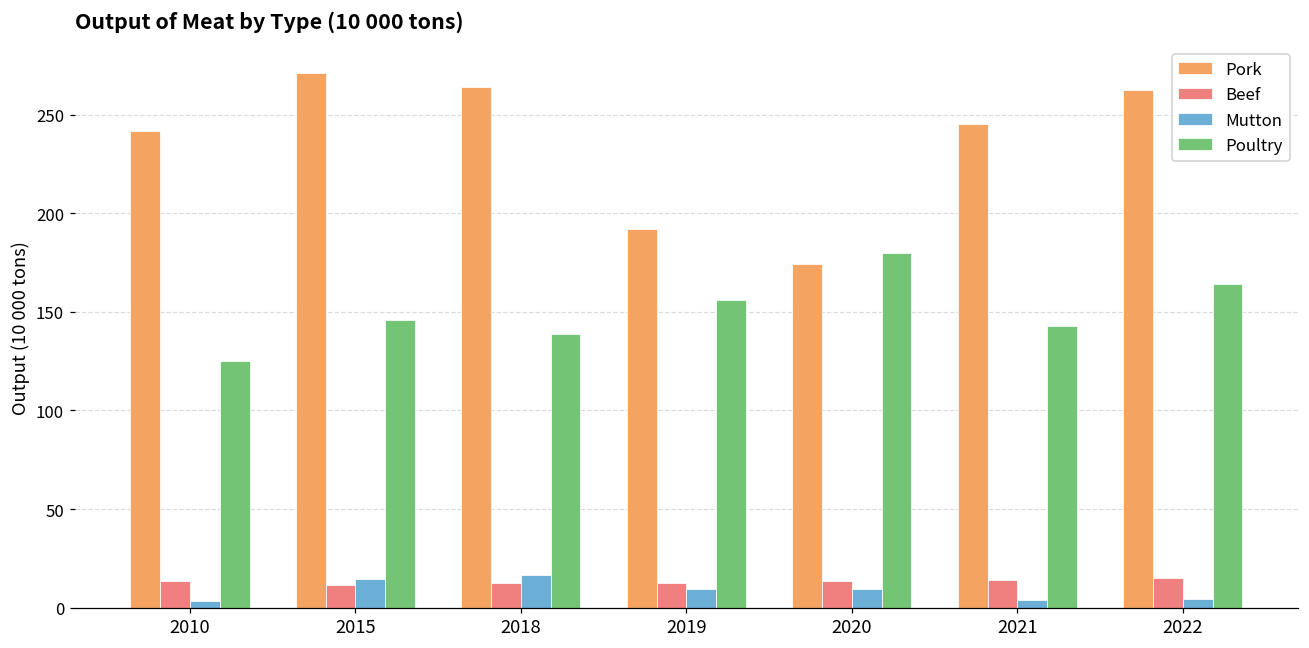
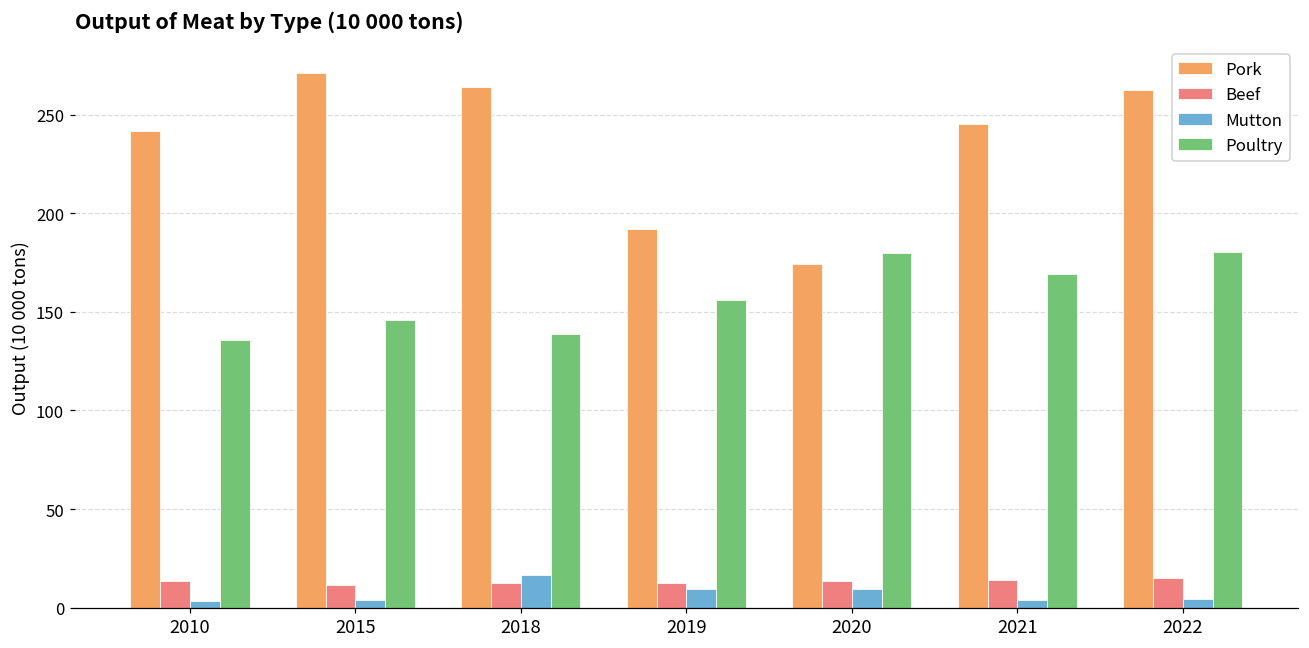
Poultry, 2010: 125 -> 136
Mutton, 2015: 14 -> 4
Poultry, 2021: 143 -> 169
Poultry, 2022: 164 -> 180
